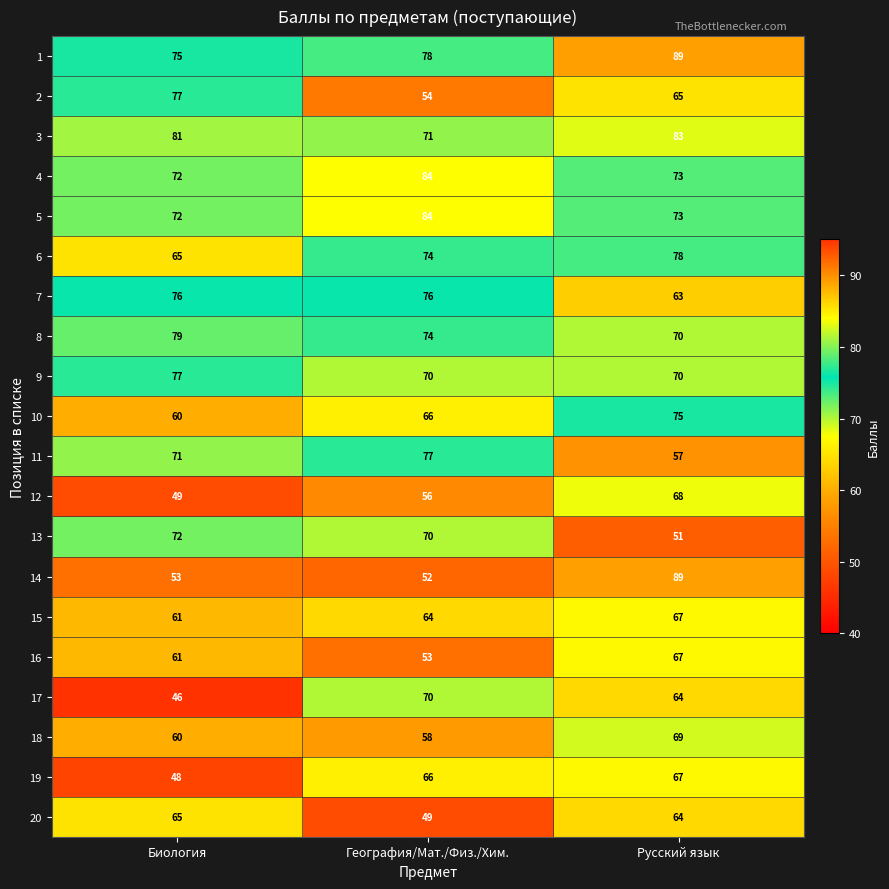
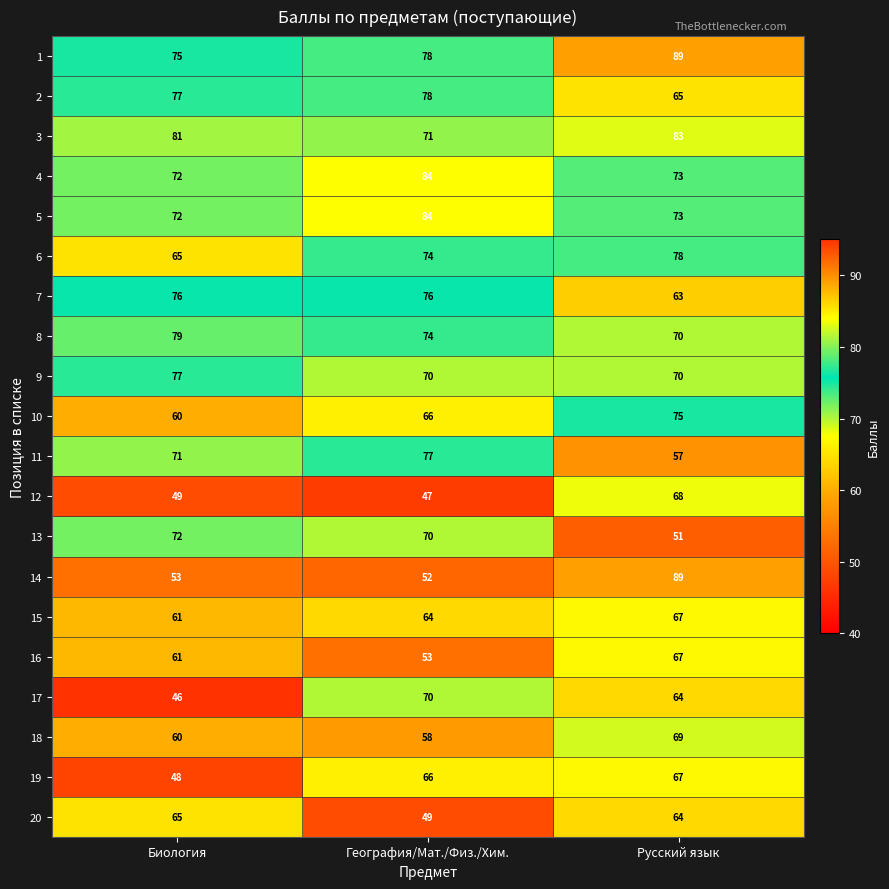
2, География/Мат./Физ./Хим.: 54 -> 78
12, География/Мат./Физ./Хим.: 56 -> 47
